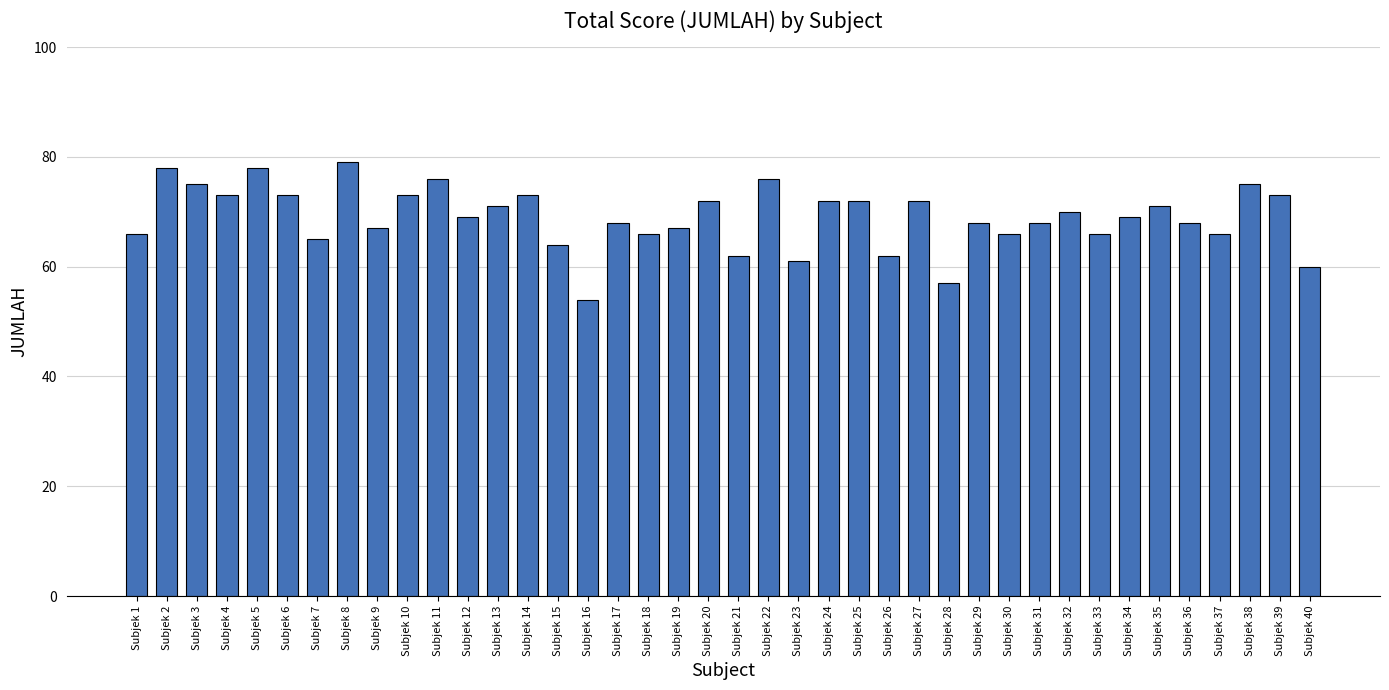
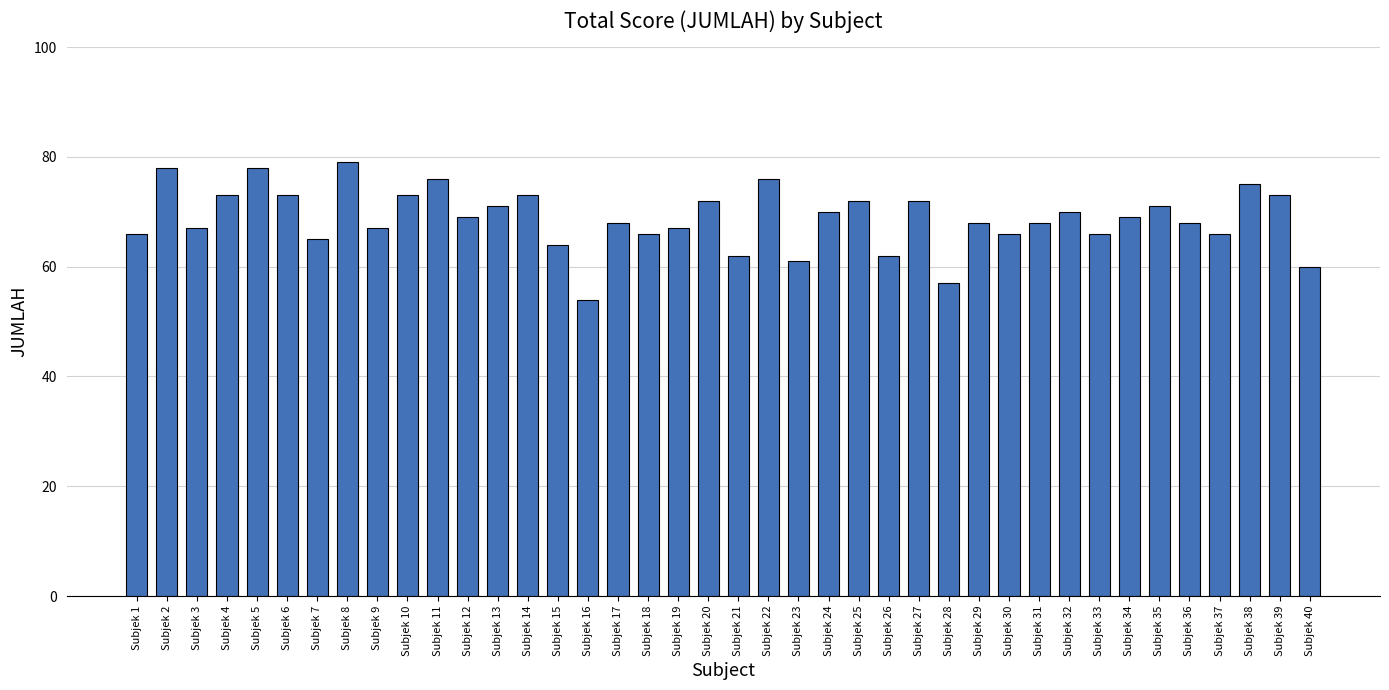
Subjek 3: 75 -> 67
Subjek 24: 72 -> 70
